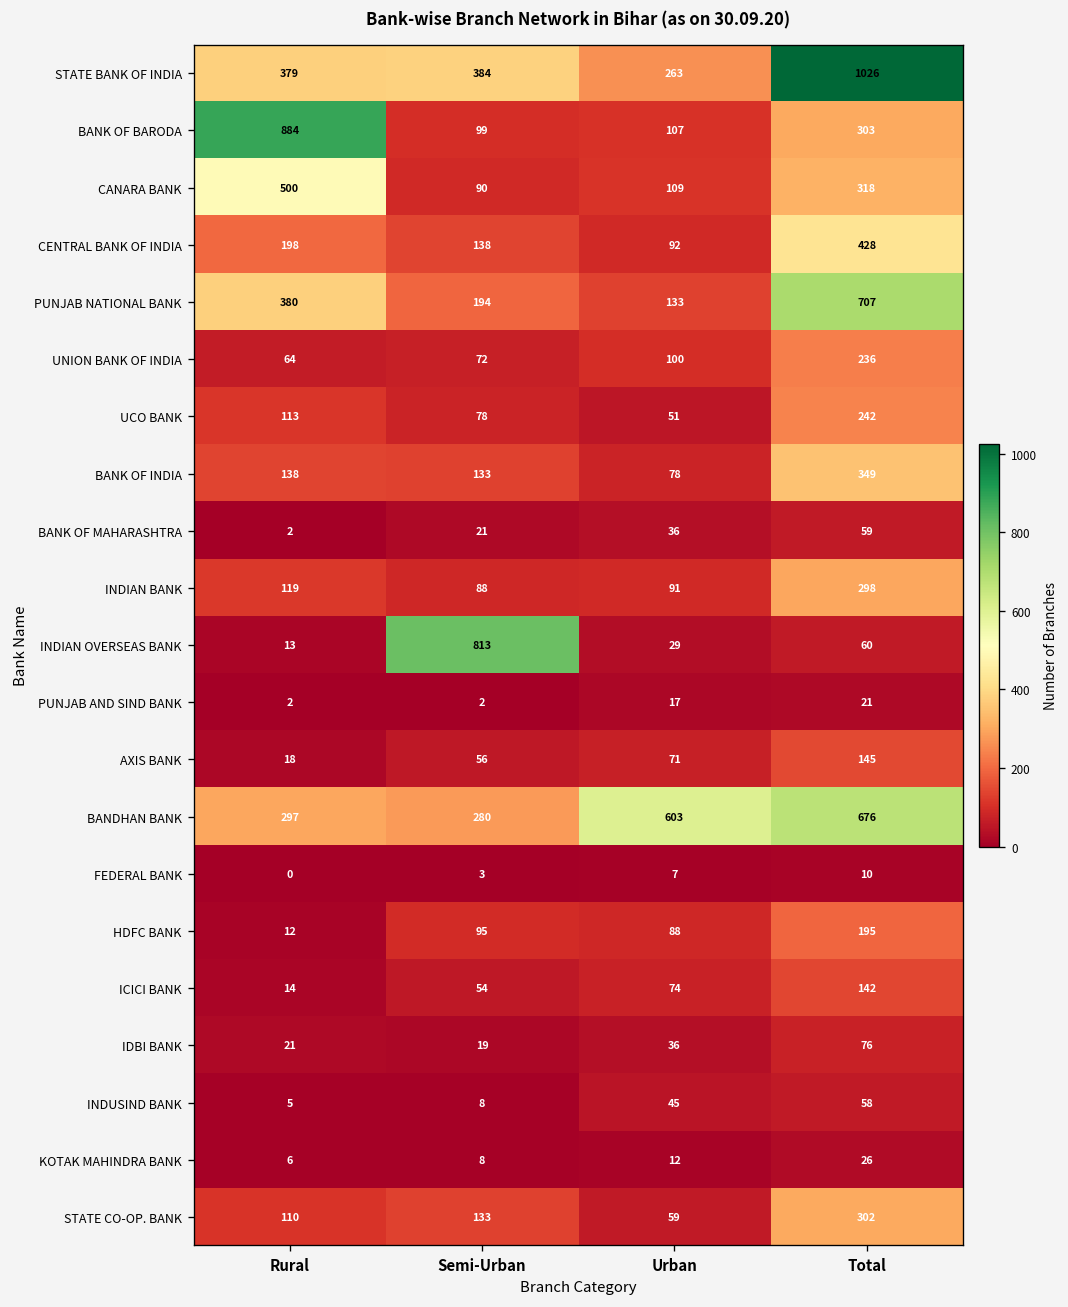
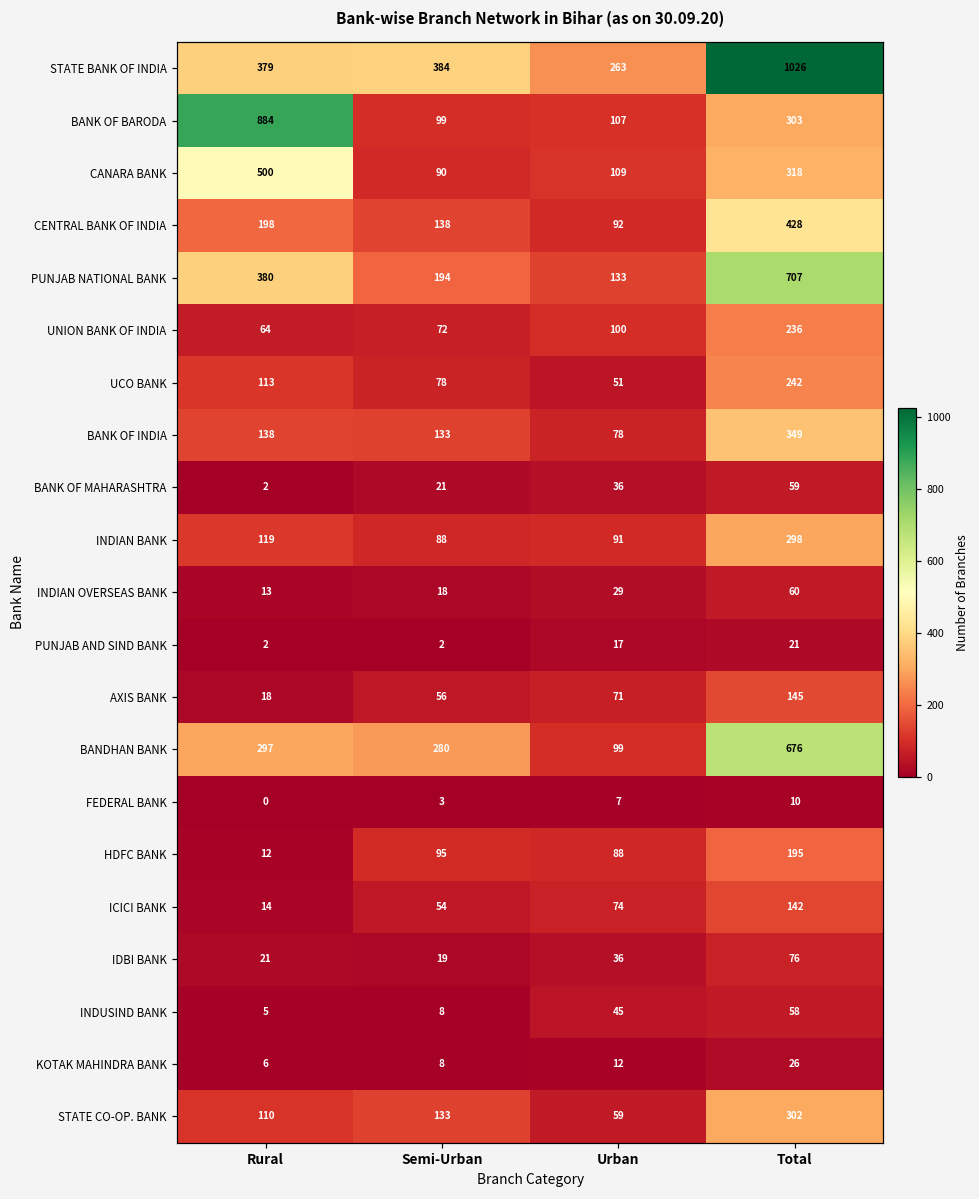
INDIAN OVERSEAS BANK, Semi-Urban: 813 -> 18
BANDHAN BANK, Urban: 603 -> 99
